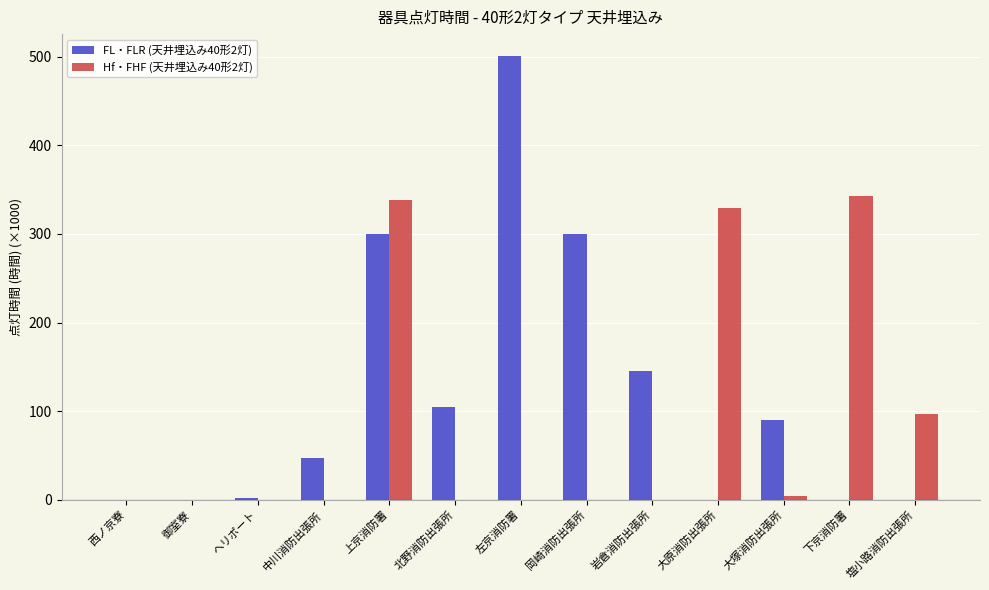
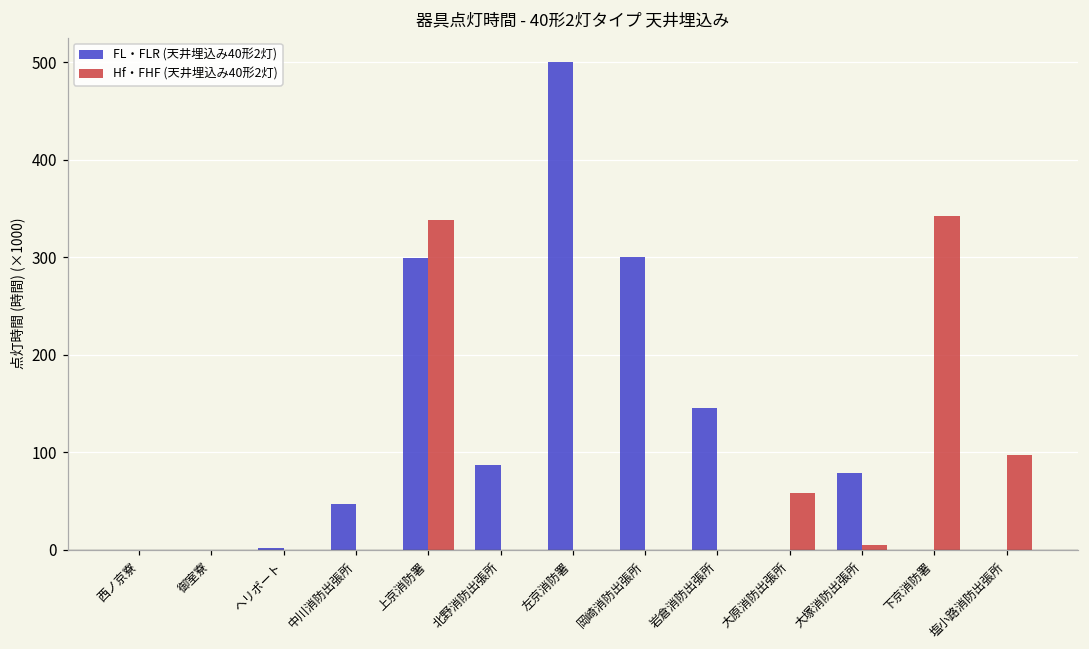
FL・FLR (天井埋込み40形2灯), 北野消防出張所: 100 -> 90
Hf・FHF (天井埋込み40形2灯), 大原消防出張所: 330 -> 60
FL・FLR (天井埋込み40形2灯), 大塚消防出張所: 90 -> 80
